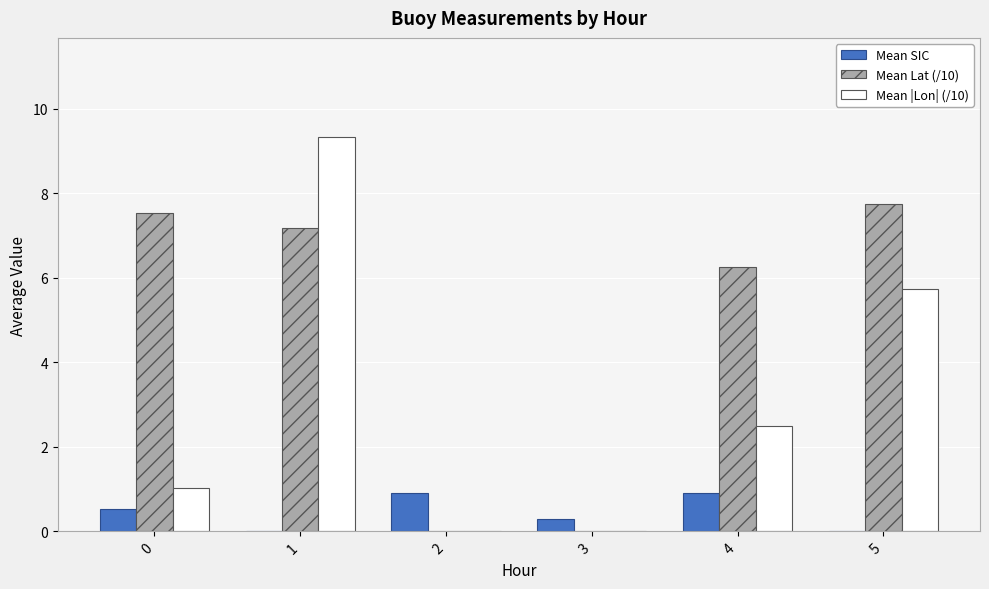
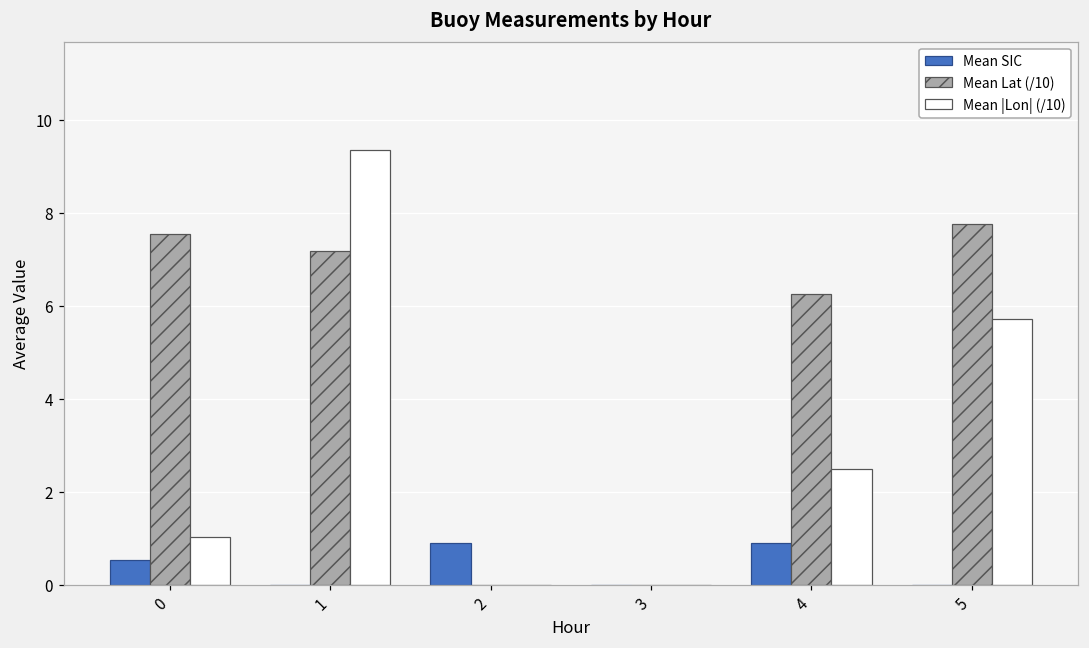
Mean SIC, 3: 0.3 -> 0.0
